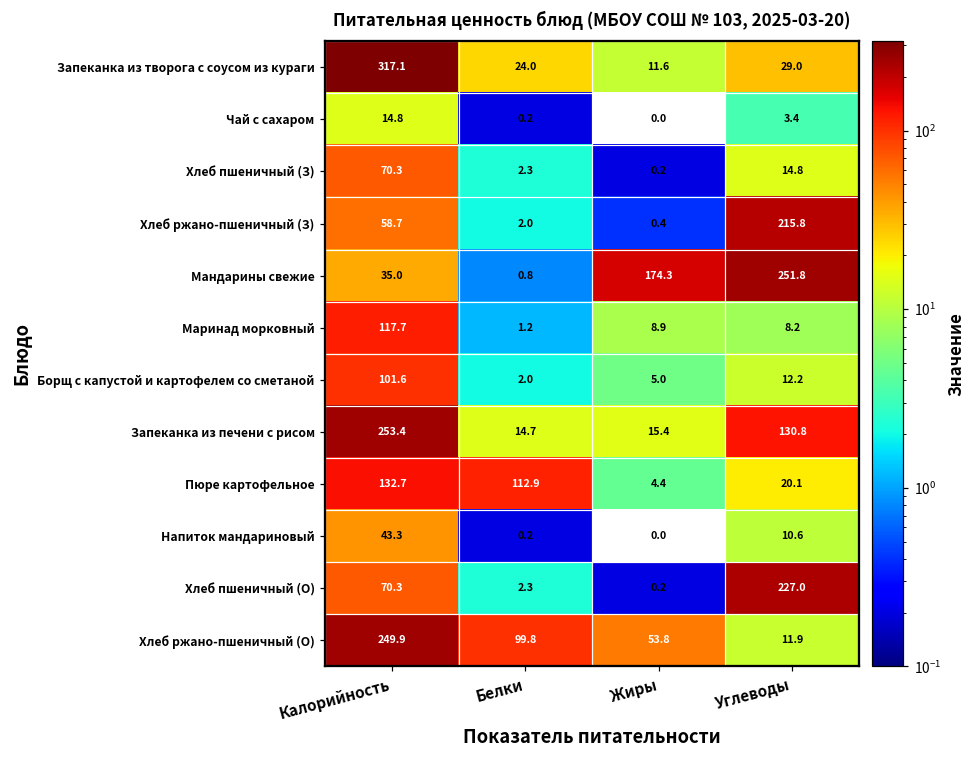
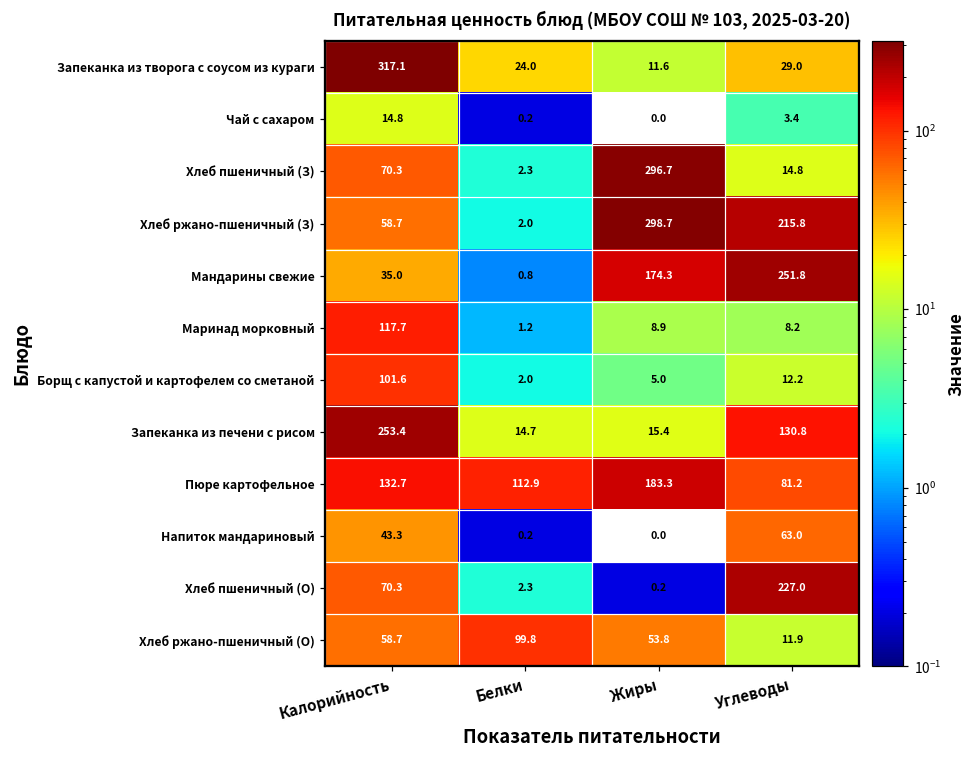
Хлеб пшеничный (З), Жиры: 0.2 -> 296.7
Хлеб ржано-пшеничный (З), Жиры: 0.4 -> 298.7
Пюре картофельное, Жиры: 4.4 -> 183.3
Пюре картофельное, Углеводы: 20.1 -> 81.2
Напиток мандариновый, Углеводы: 10.6 -> 63.0
Хлеб ржано-пшеничный (О), Калорийность: 249.9 -> 58.7
